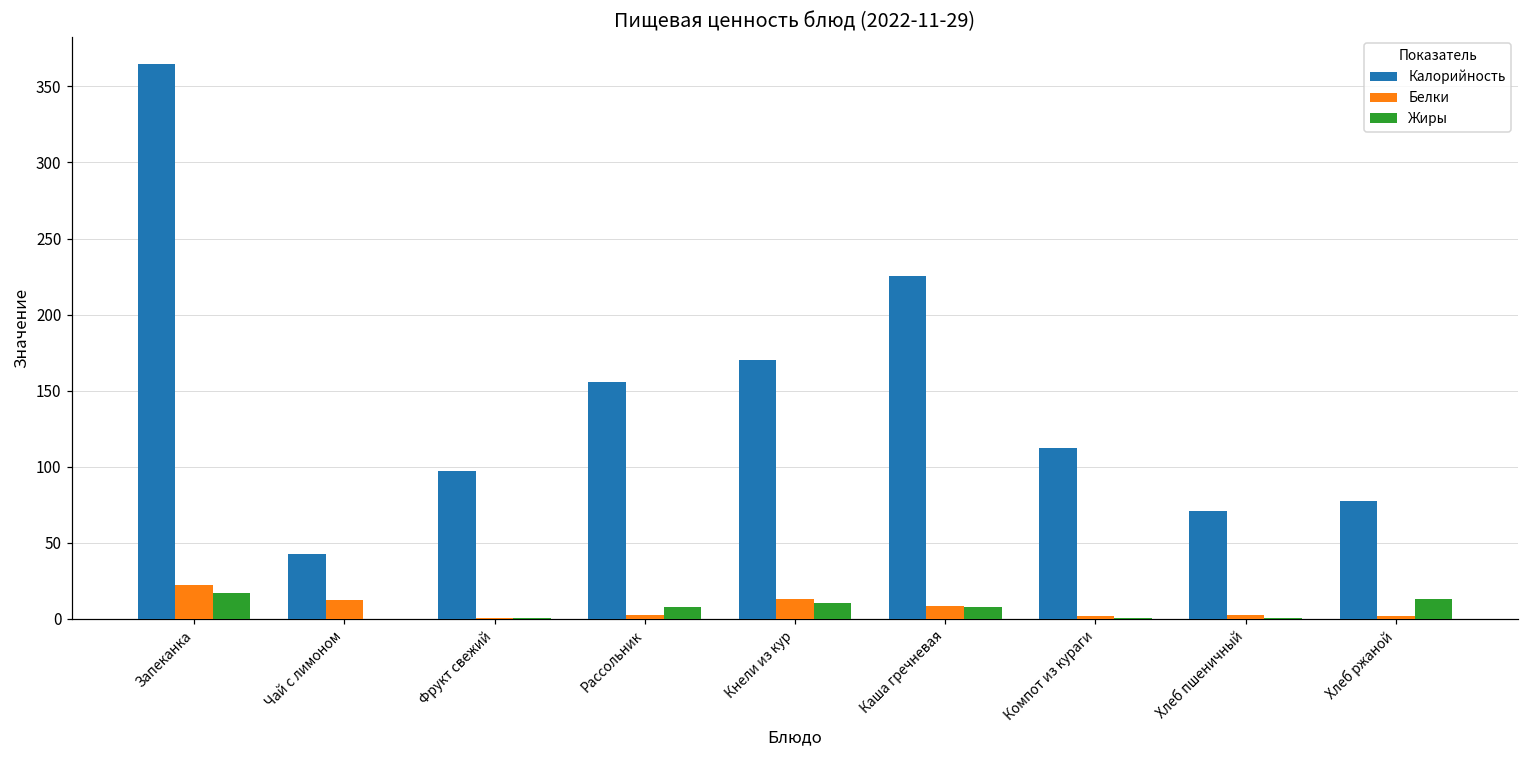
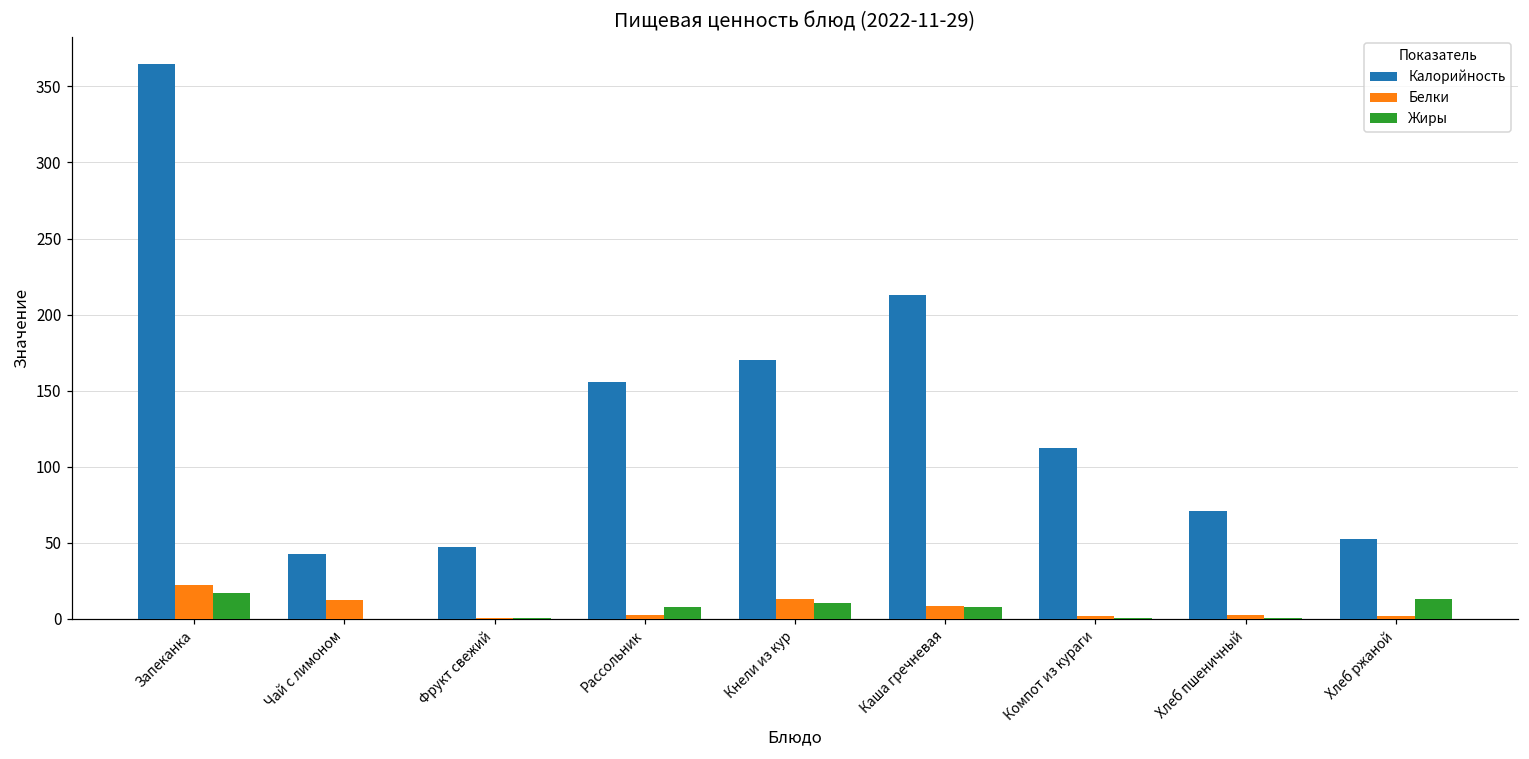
Калорийность, Фрукт свежий: 97 -> 47
Калорийность, Каша гречневая: 226 -> 213
Калорийность, Хлеб ржаной: 78 -> 52
